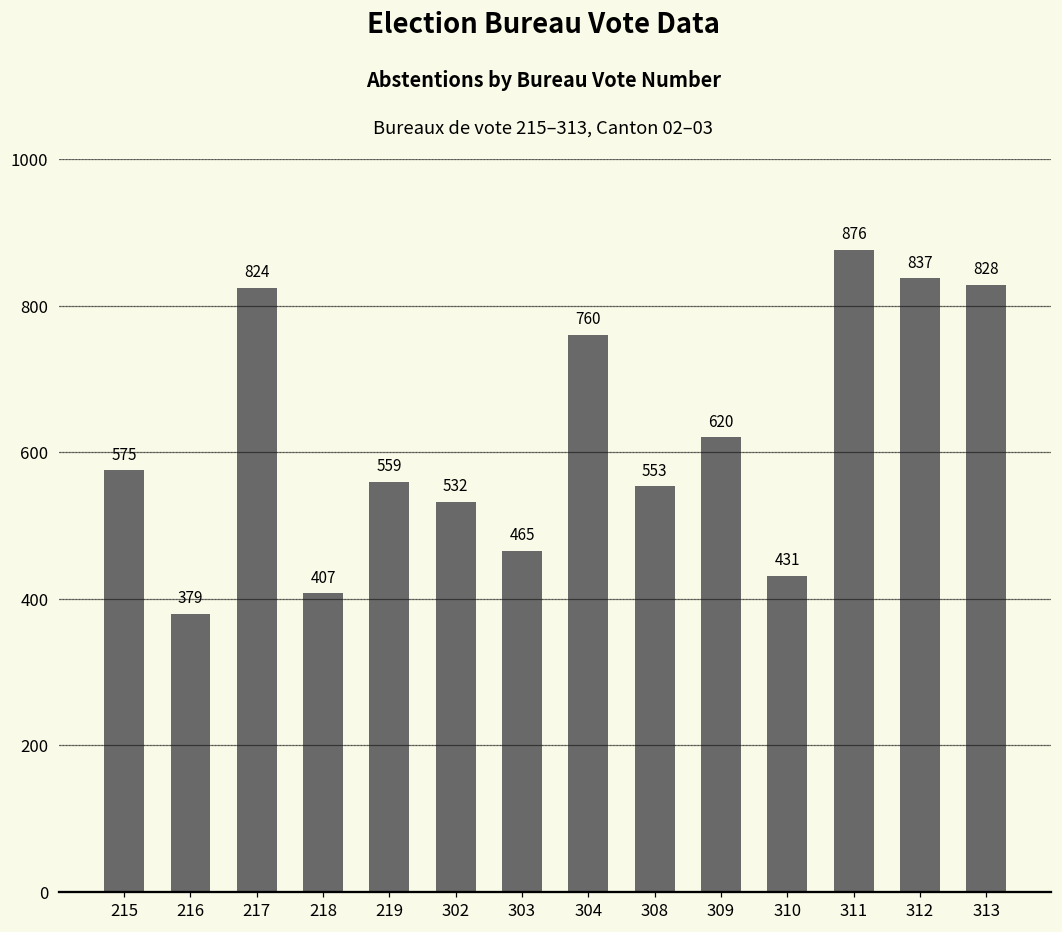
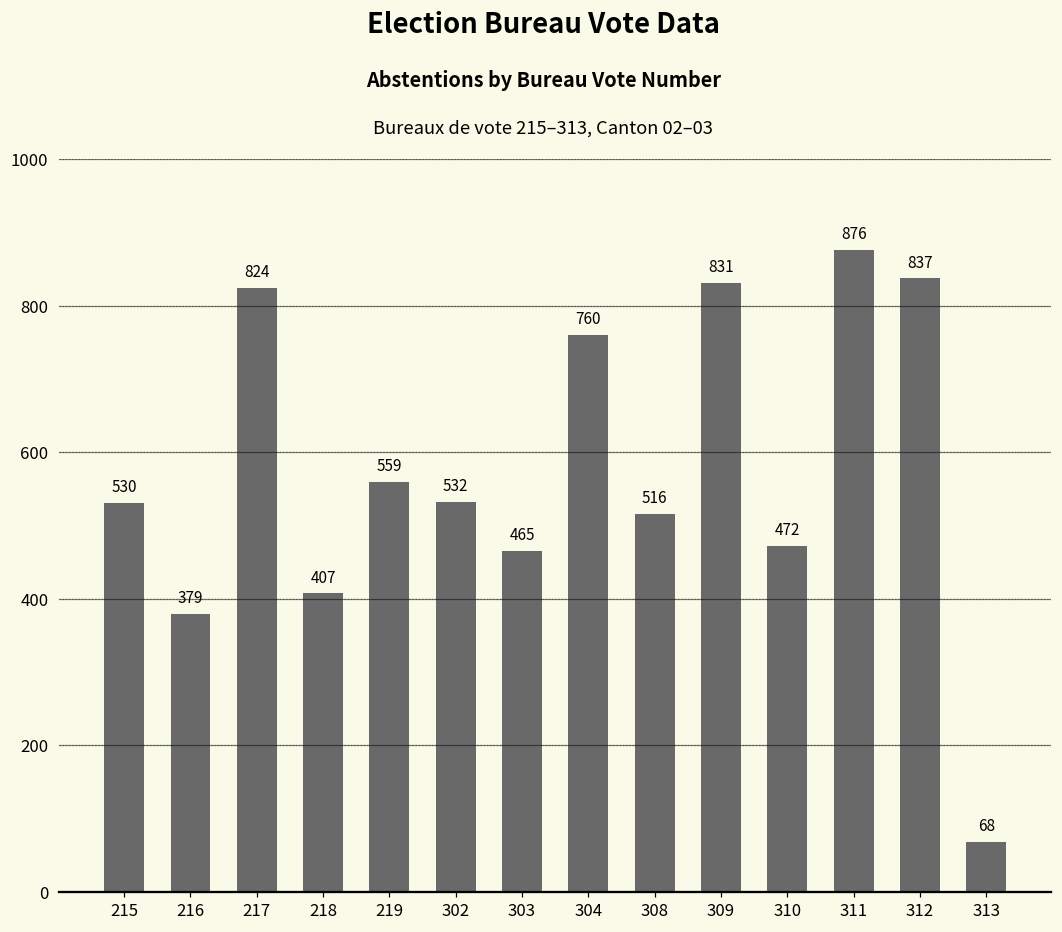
215: 575 -> 530
308: 553 -> 516
309: 620 -> 831
310: 431 -> 472
313: 828 -> 68
